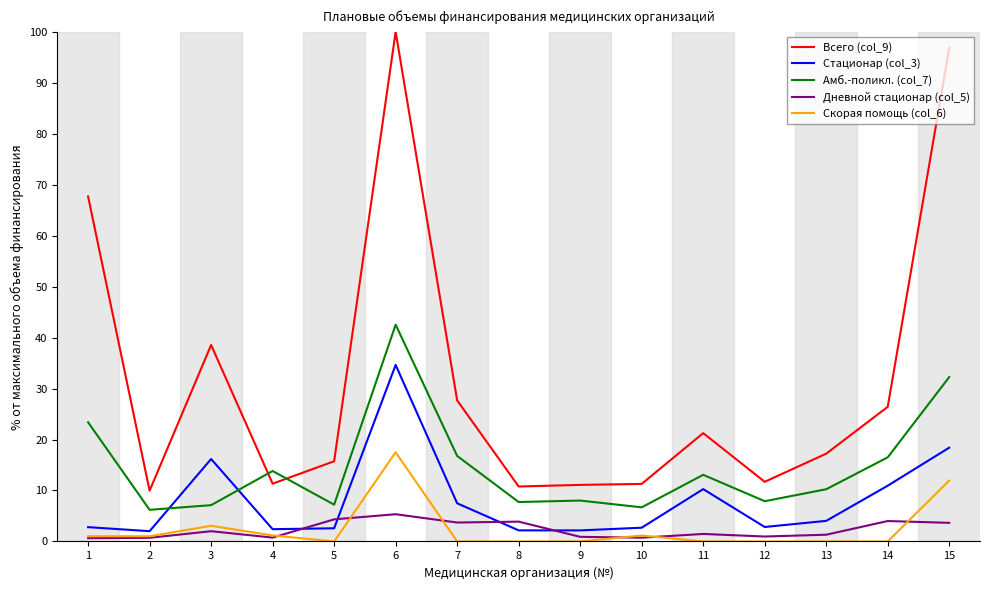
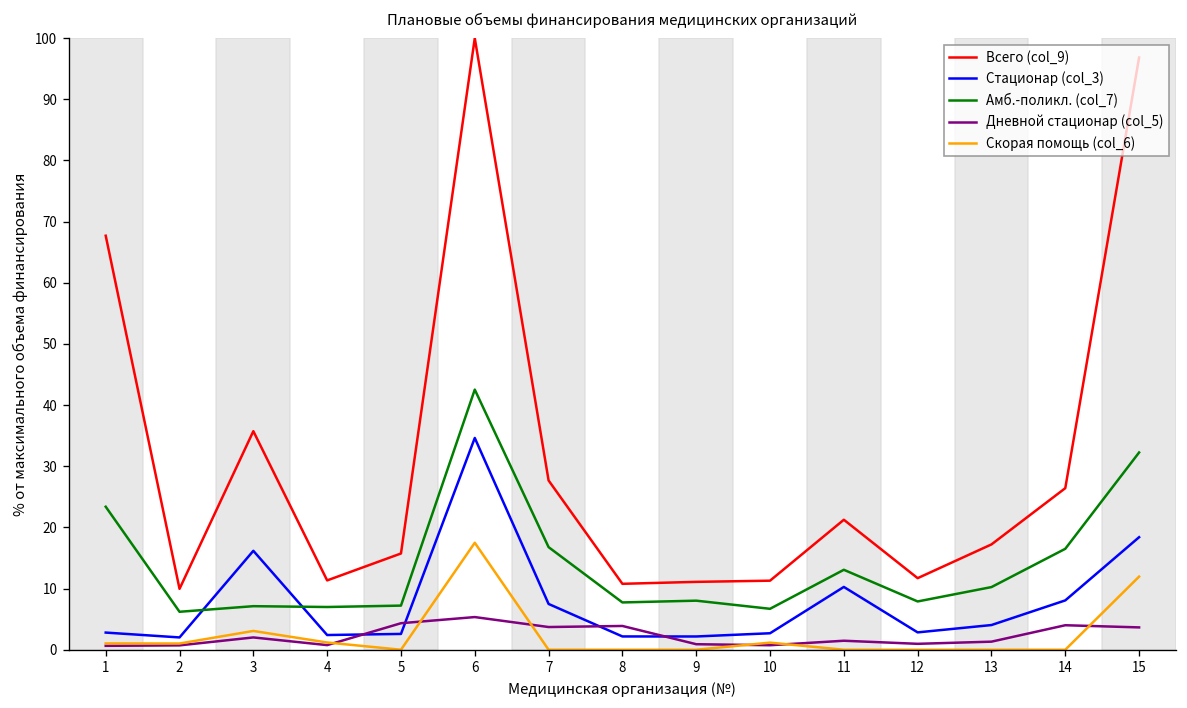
Всего (col_9), 3: 39 -> 36
Амб.-поликл. (col_7), 4: 14 -> 7
Стационар (col_3), 14: 11 -> 8
